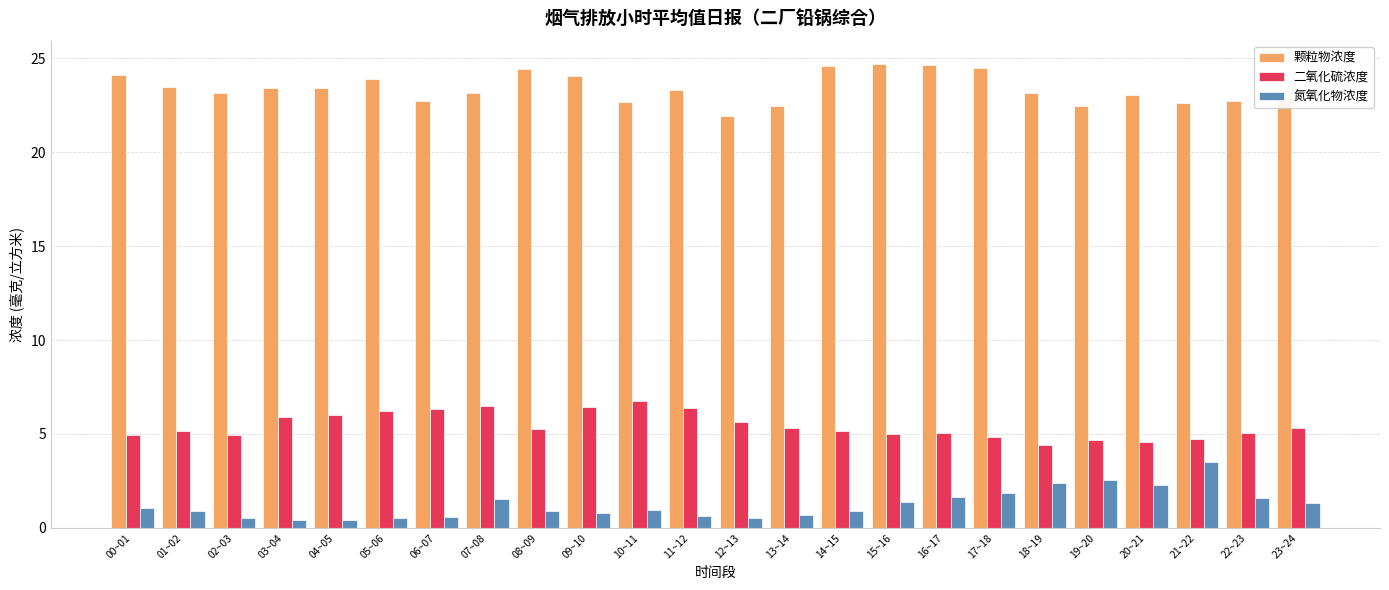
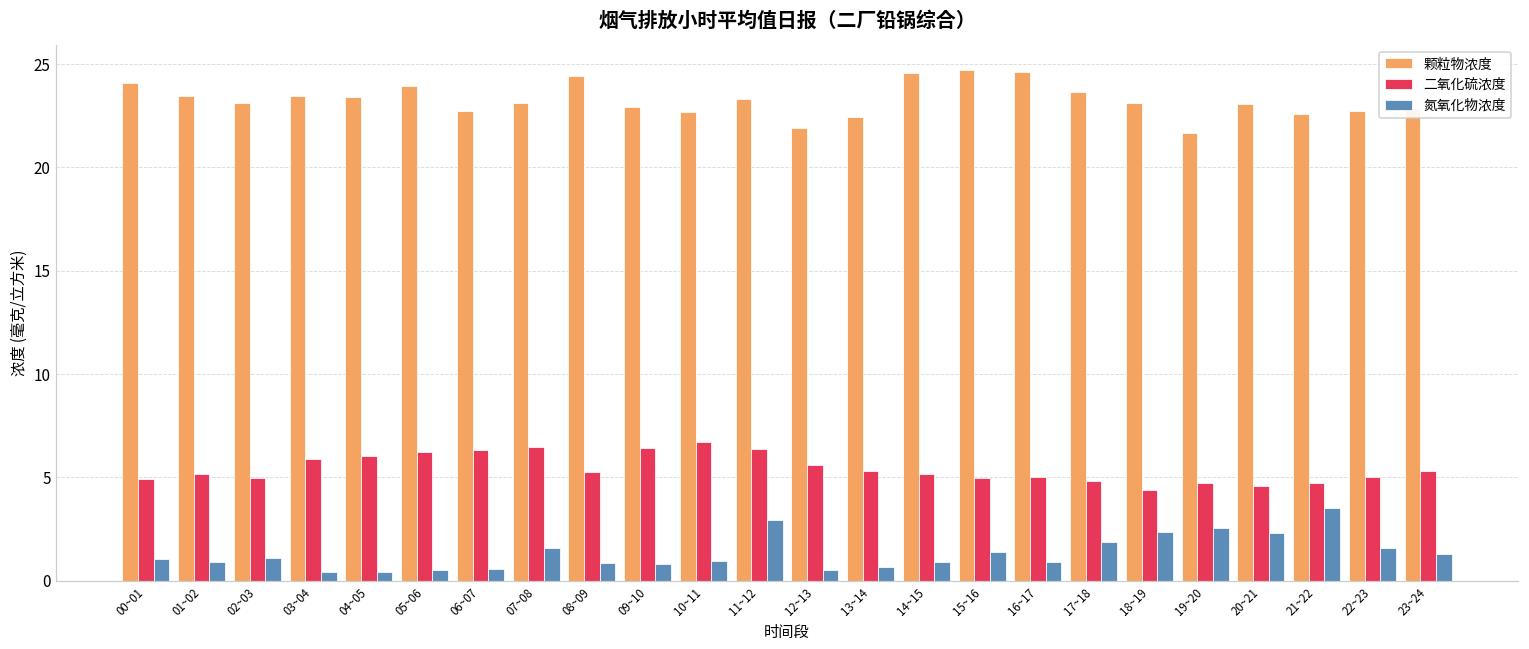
氮氧化物浓度, 02~03: 0.5 -> 1.1
颗粒物浓度, 09~10: 24.0 -> 22.9
氮氧化物浓度, 11~12: 0.6 -> 2.9
氮氧化物浓度, 16~17: 1.7 -> 0.9
颗粒物浓度, 17~18: 24.5 -> 23.6
颗粒物浓度, 19~20: 22.4 -> 21.7
